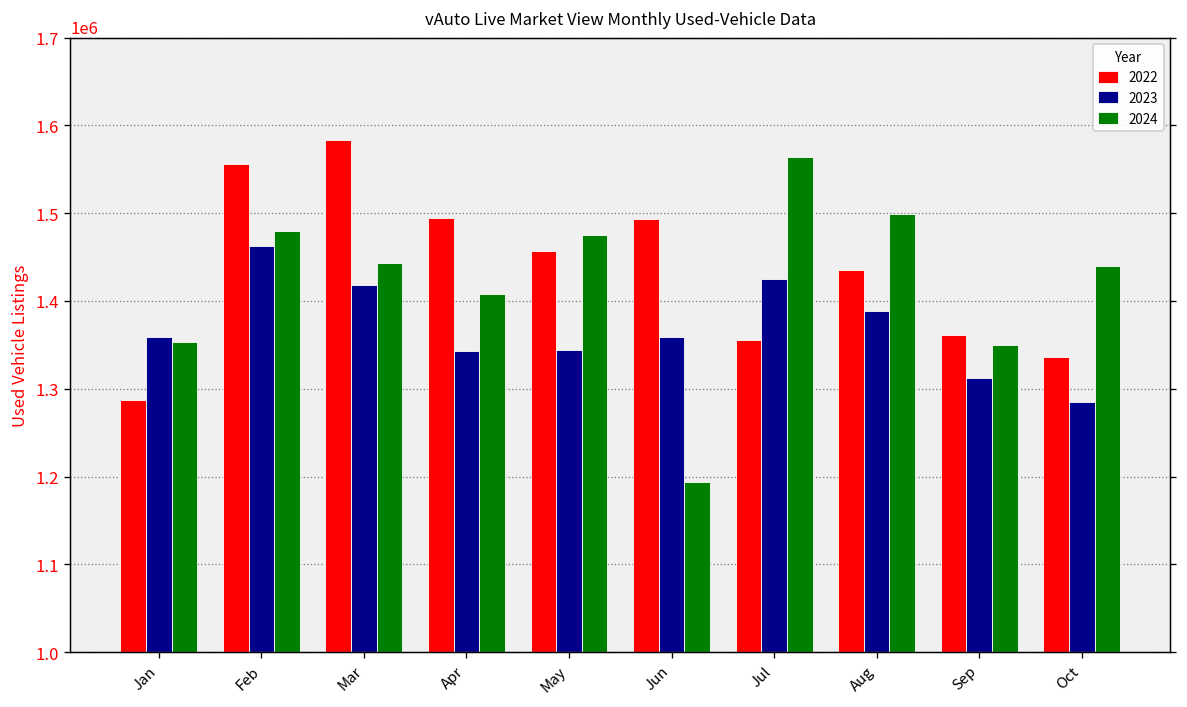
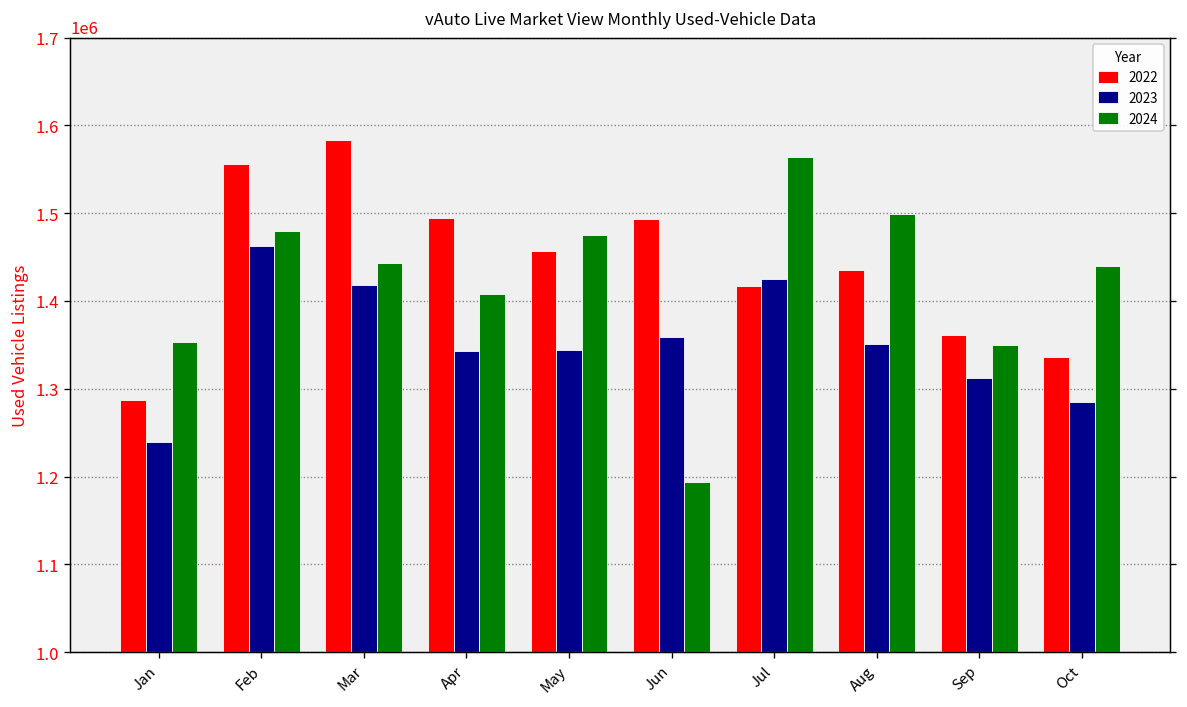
2023, Jan: 1360000 -> 1240000
2022, Jul: 1360000 -> 1420000
2023, Aug: 1390000 -> 1350000
